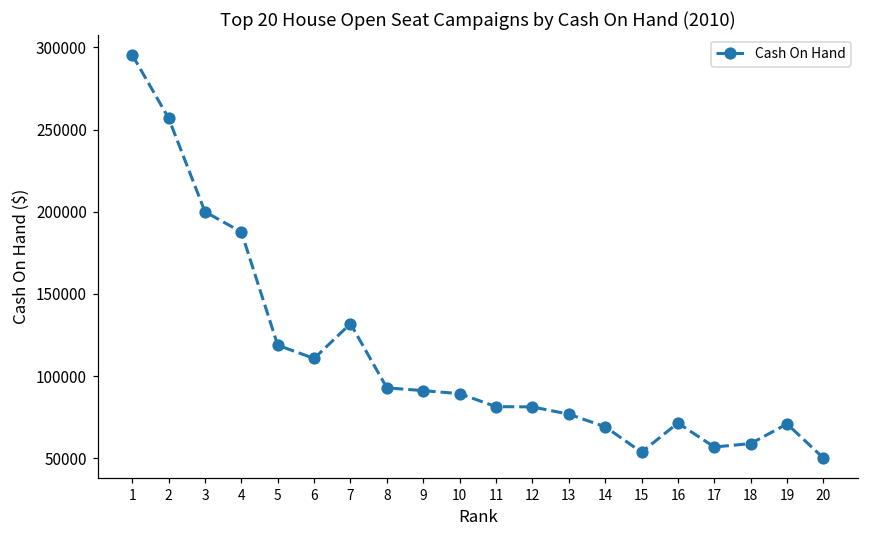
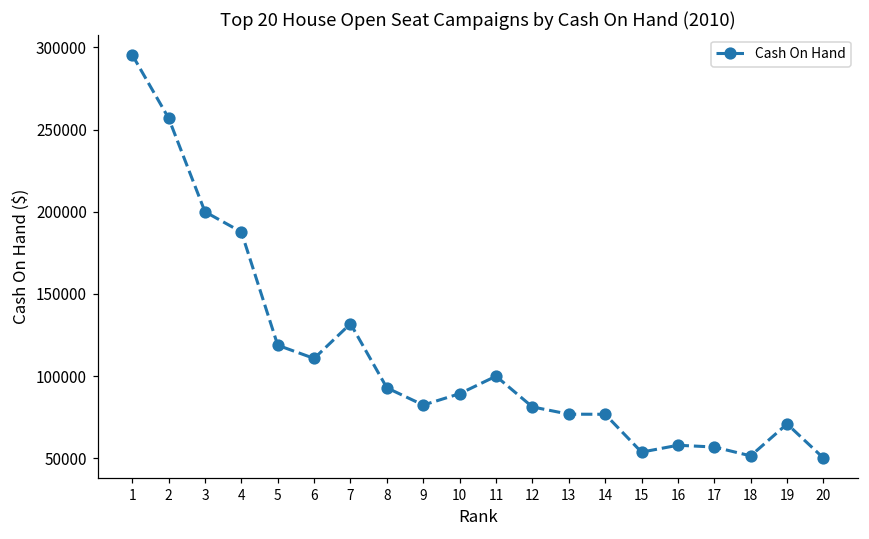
9: 91000 -> 82000
11: 81000 -> 100000
14: 69000 -> 77000
16: 71000 -> 58000
18: 59000 -> 51000
